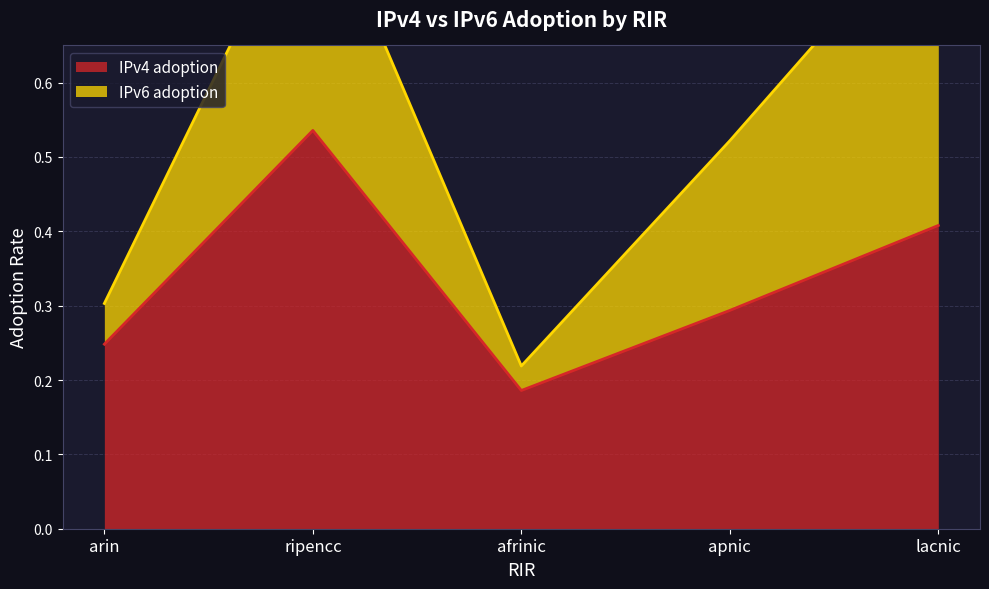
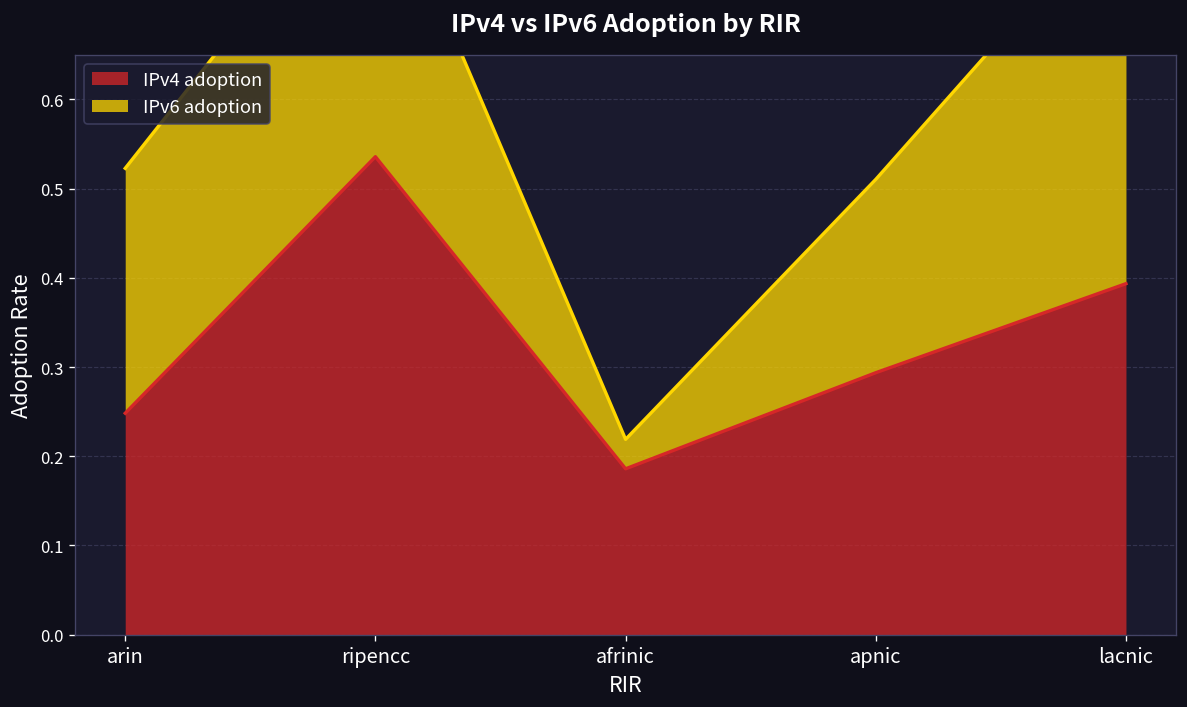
IPv6 adoption, arin: 0.05 -> 0.27
IPv6 adoption, apnic: 0.23 -> 0.22
IPv4 adoption, lacnic: 0.41 -> 0.39
